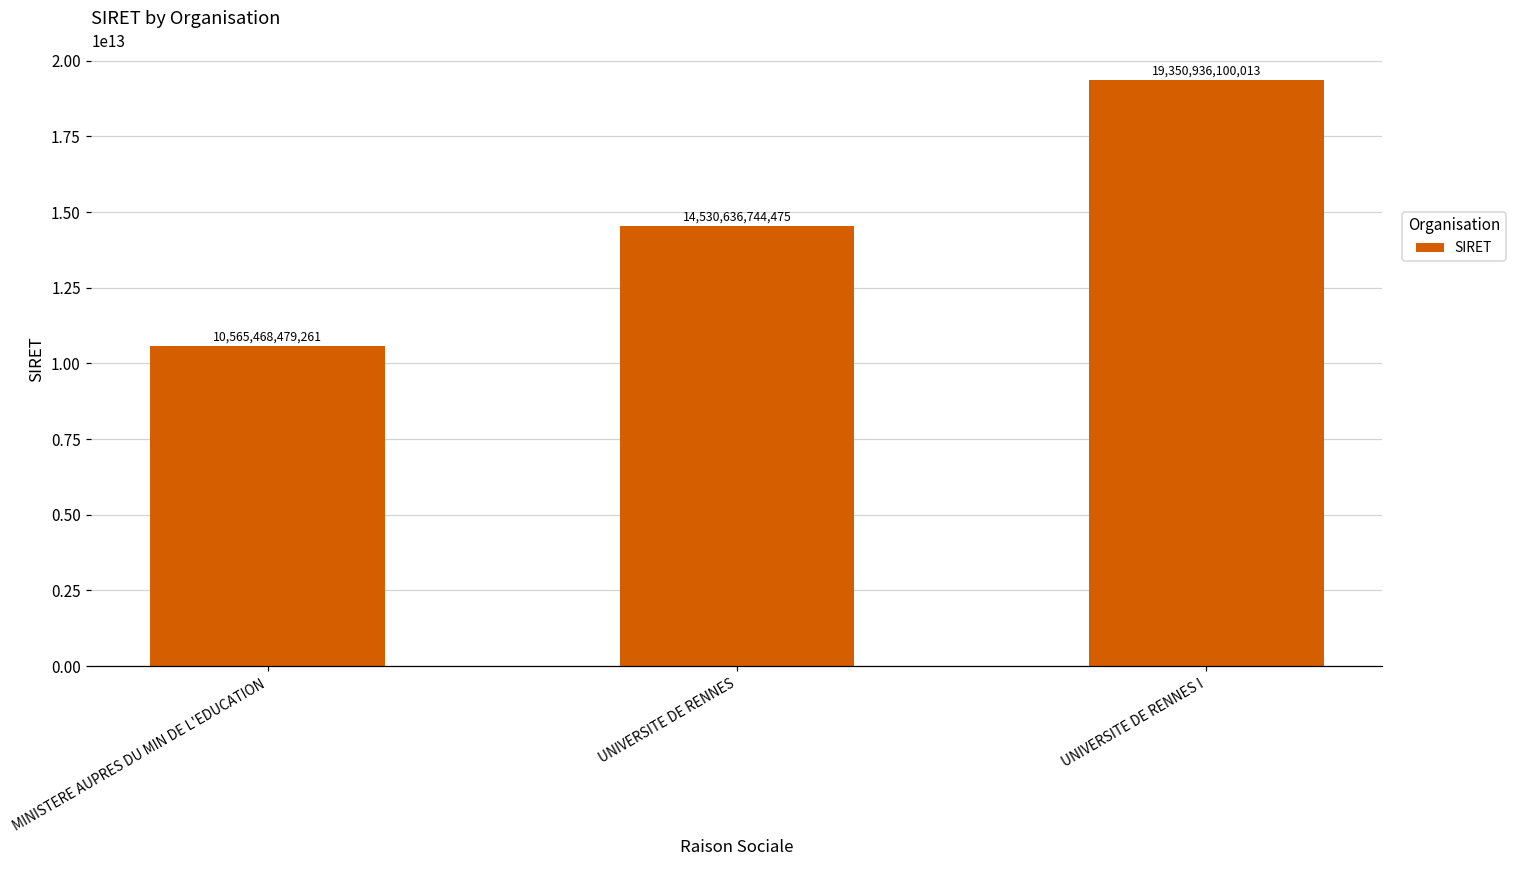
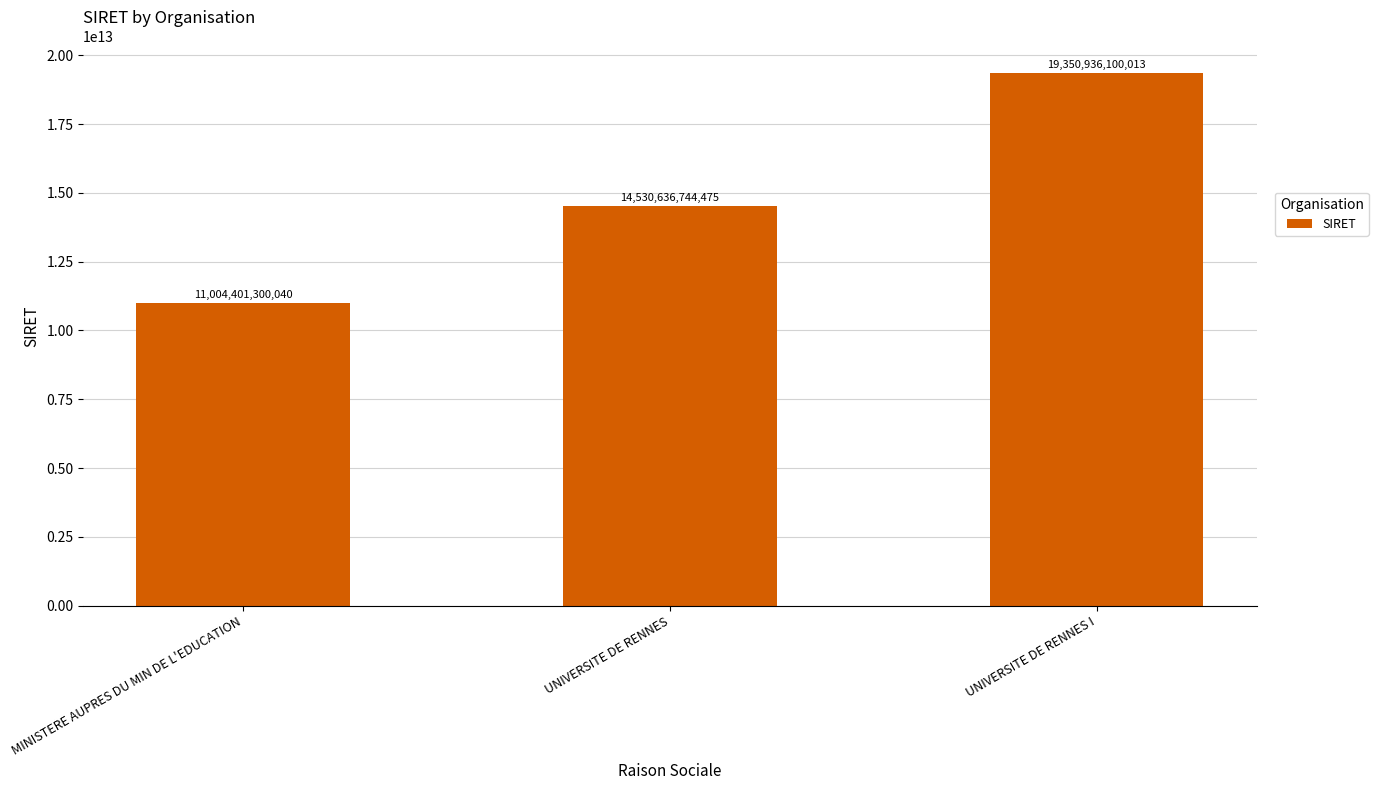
MINISTERE AUPRES DU MIN DE L'EDUCATION: 10,565,468,479,261 -> 11,004,401,300,040
